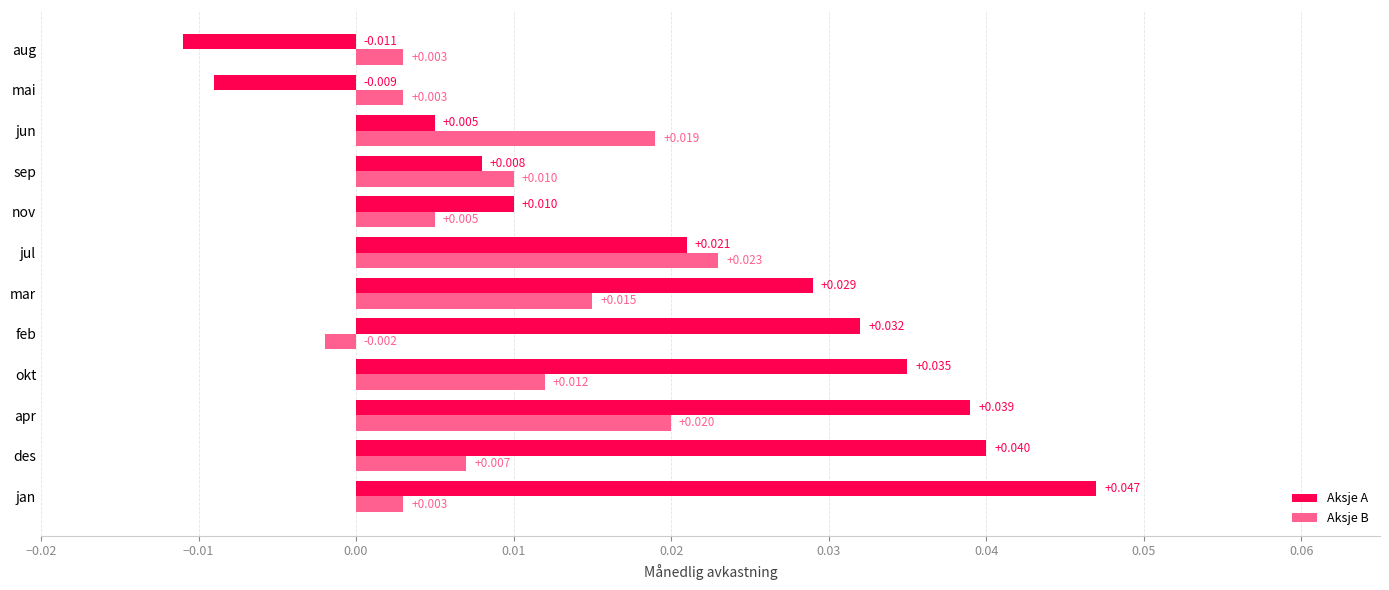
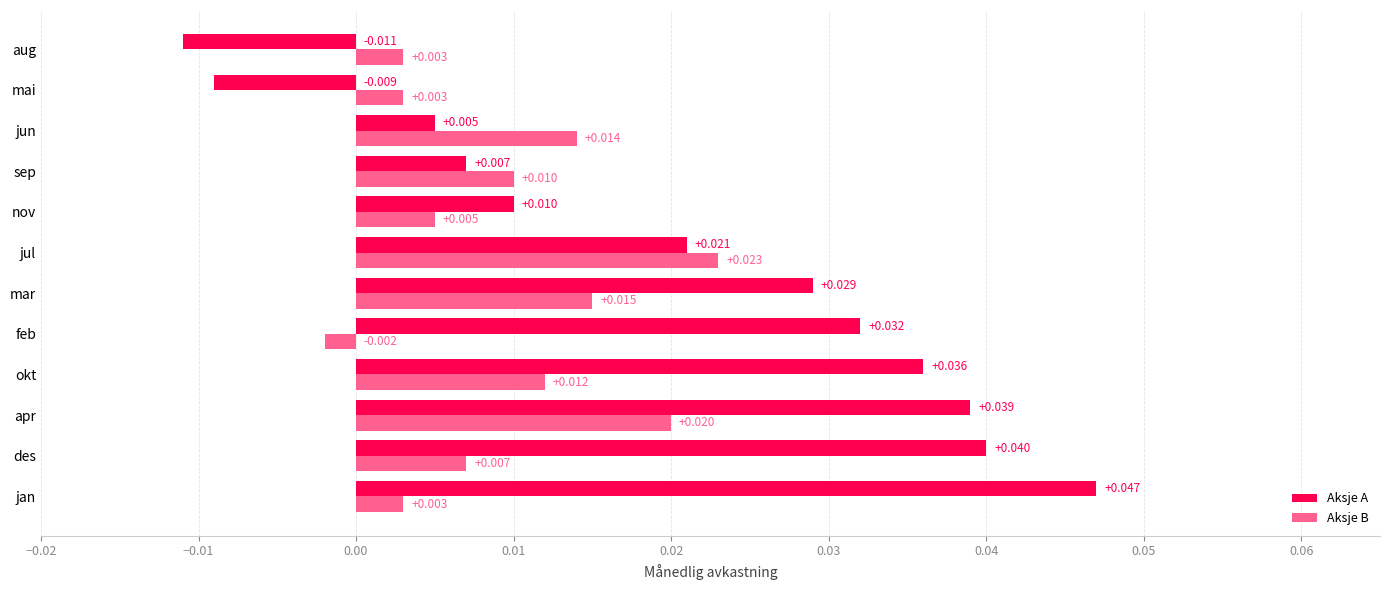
Aksje B, jun: +0.019 -> +0.014
Aksje A, sep: +0.008 -> +0.007
Aksje A, okt: +0.035 -> +0.036
